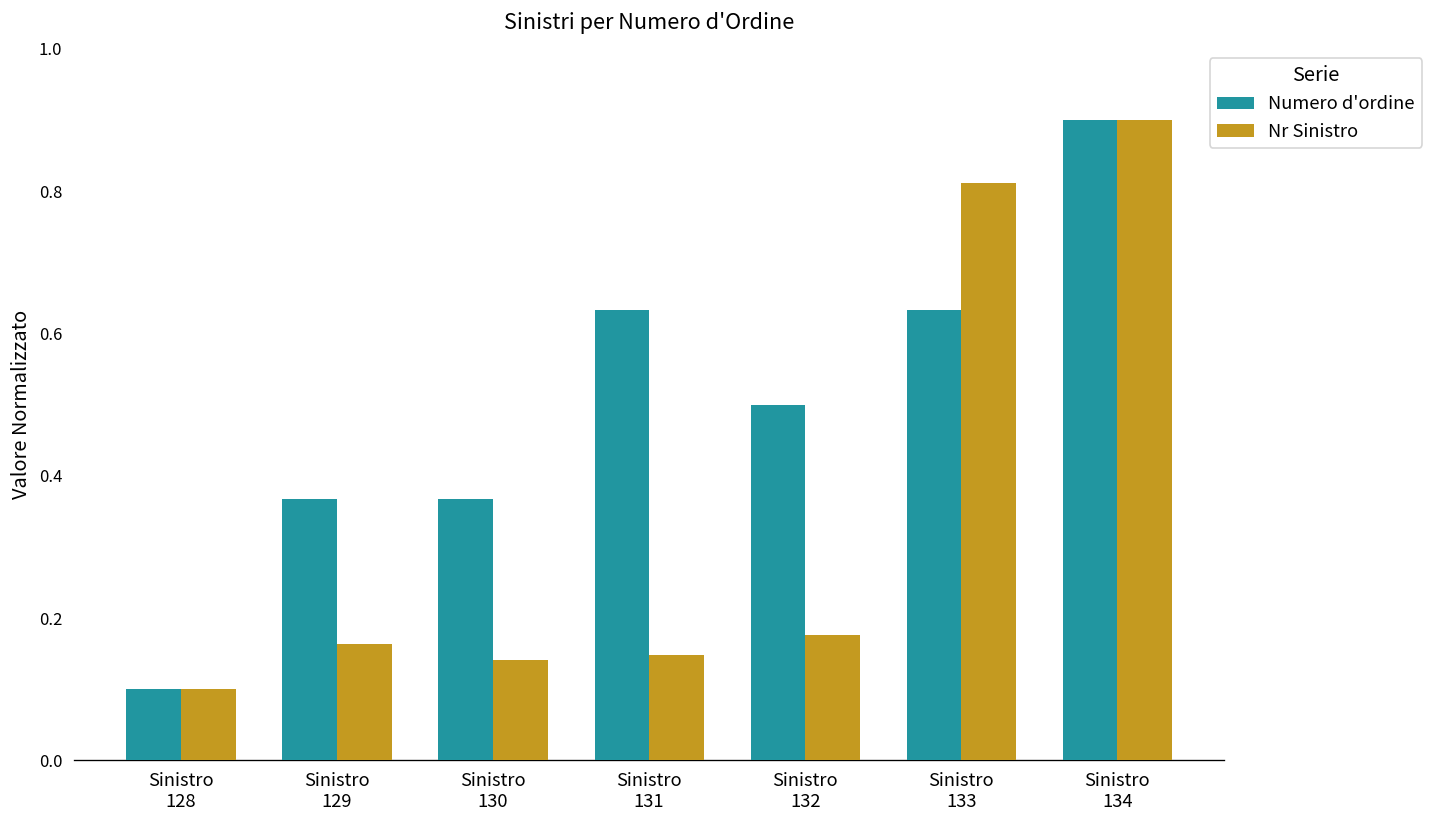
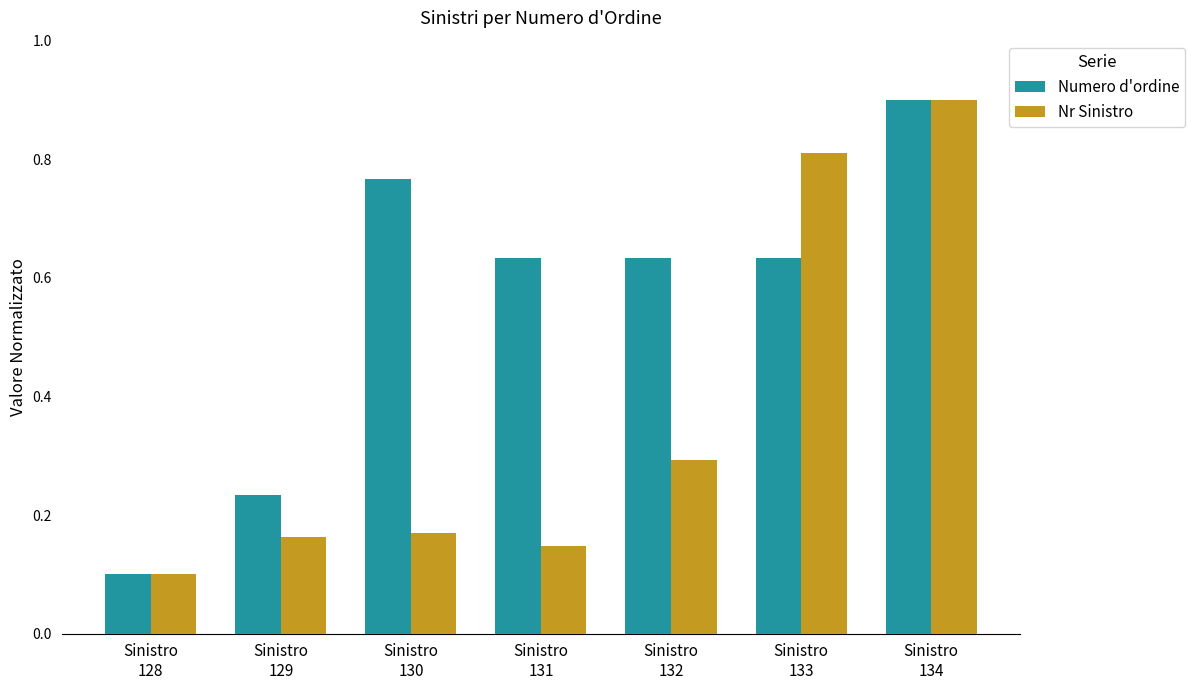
Numero d'ordine, Sinistro 129: 0.37 -> 0.23
Numero d'ordine, Sinistro 130: 0.37 -> 0.77
Nr Sinistro, Sinistro 130: 0.14 -> 0.17
Numero d'ordine, Sinistro 132: 0.50 -> 0.63
Nr Sinistro, Sinistro 132: 0.18 -> 0.29
